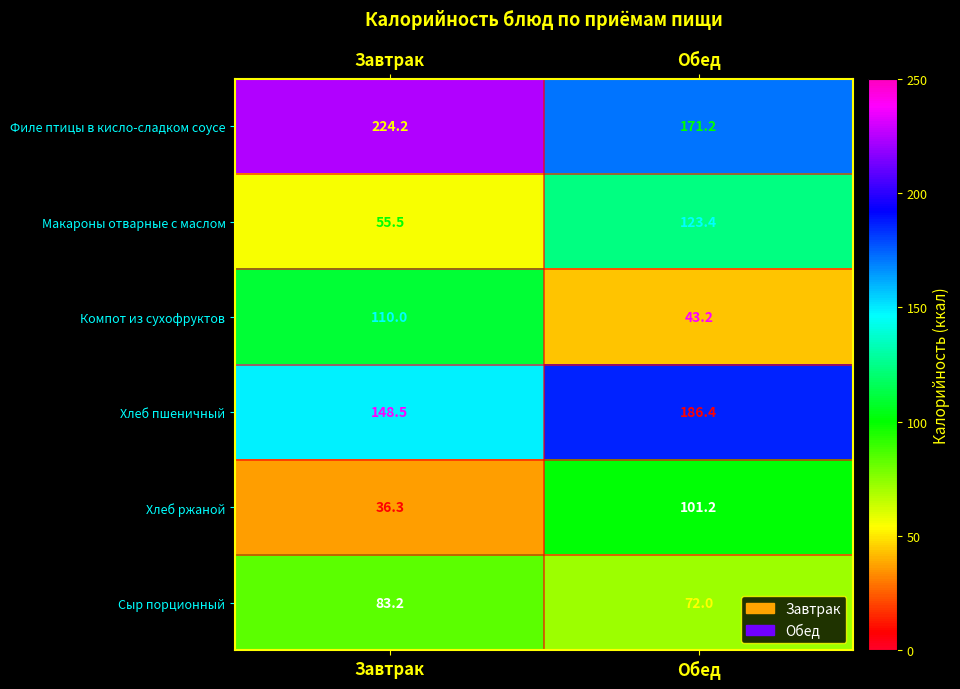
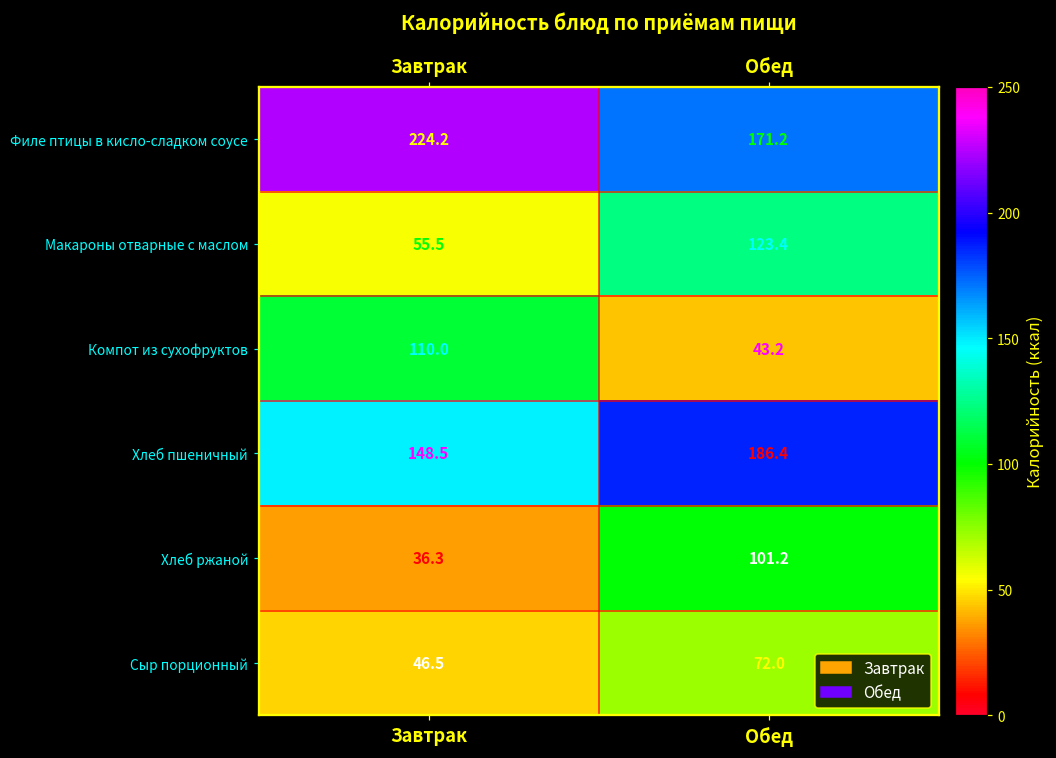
Сыр порционный, Завтрак: 83.2 -> 46.5
